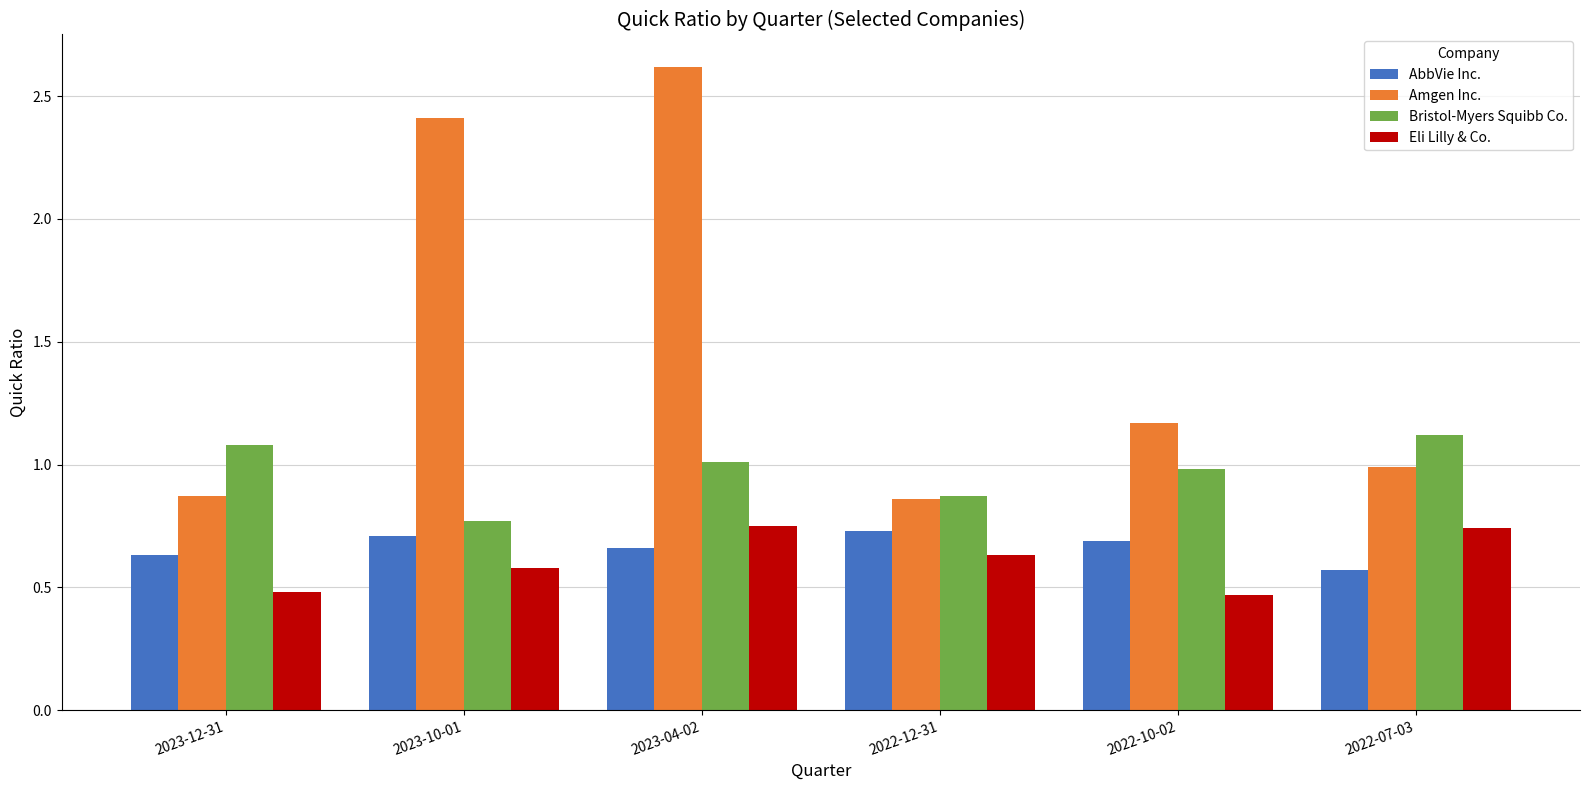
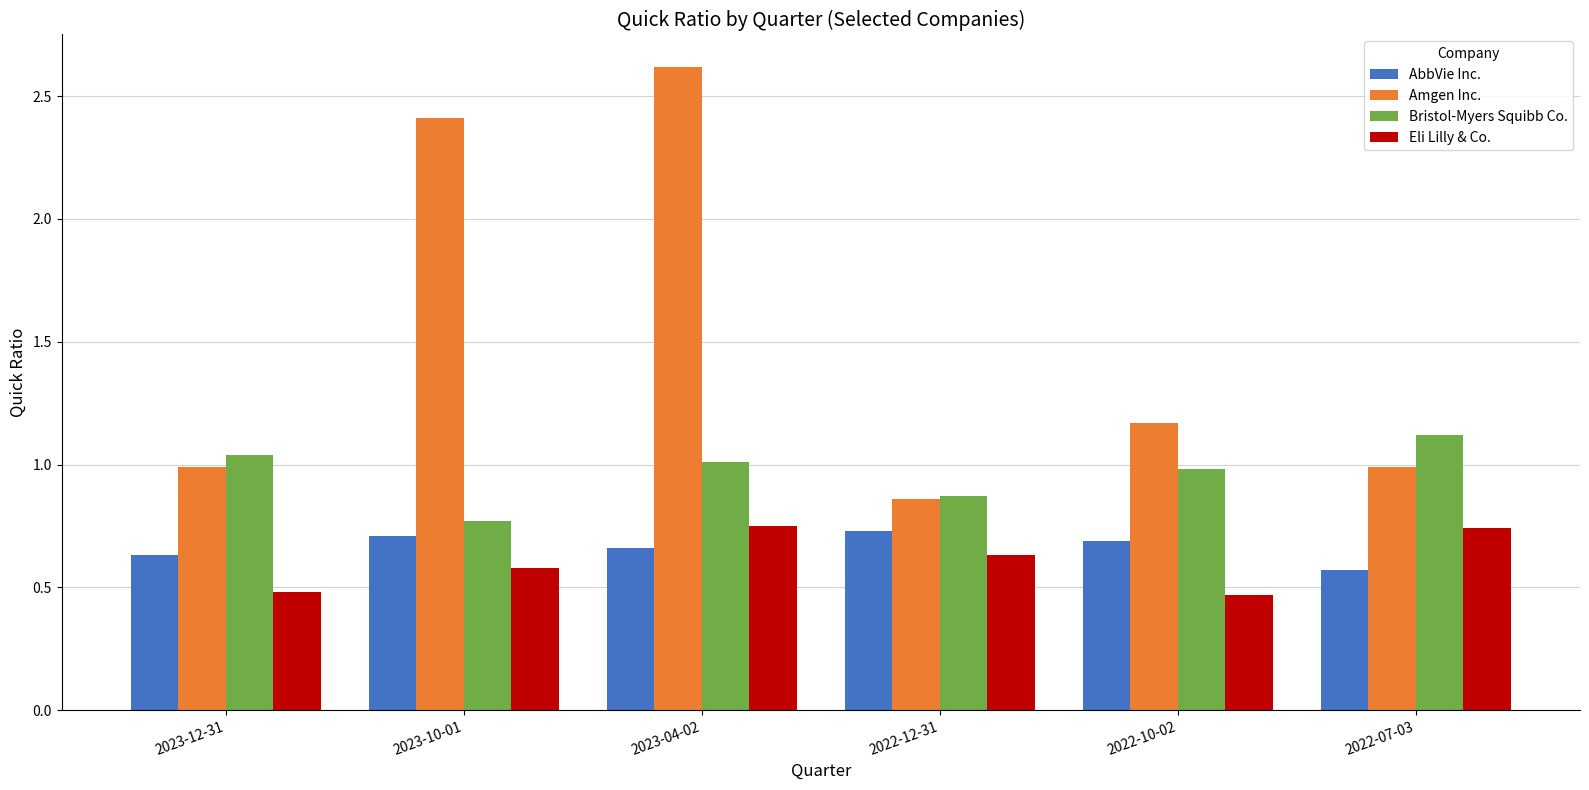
Amgen Inc., 2023-12-31: 0.87 -> 0.99
Bristol-Myers Squibb Co., 2023-12-31: 1.08 -> 1.04
